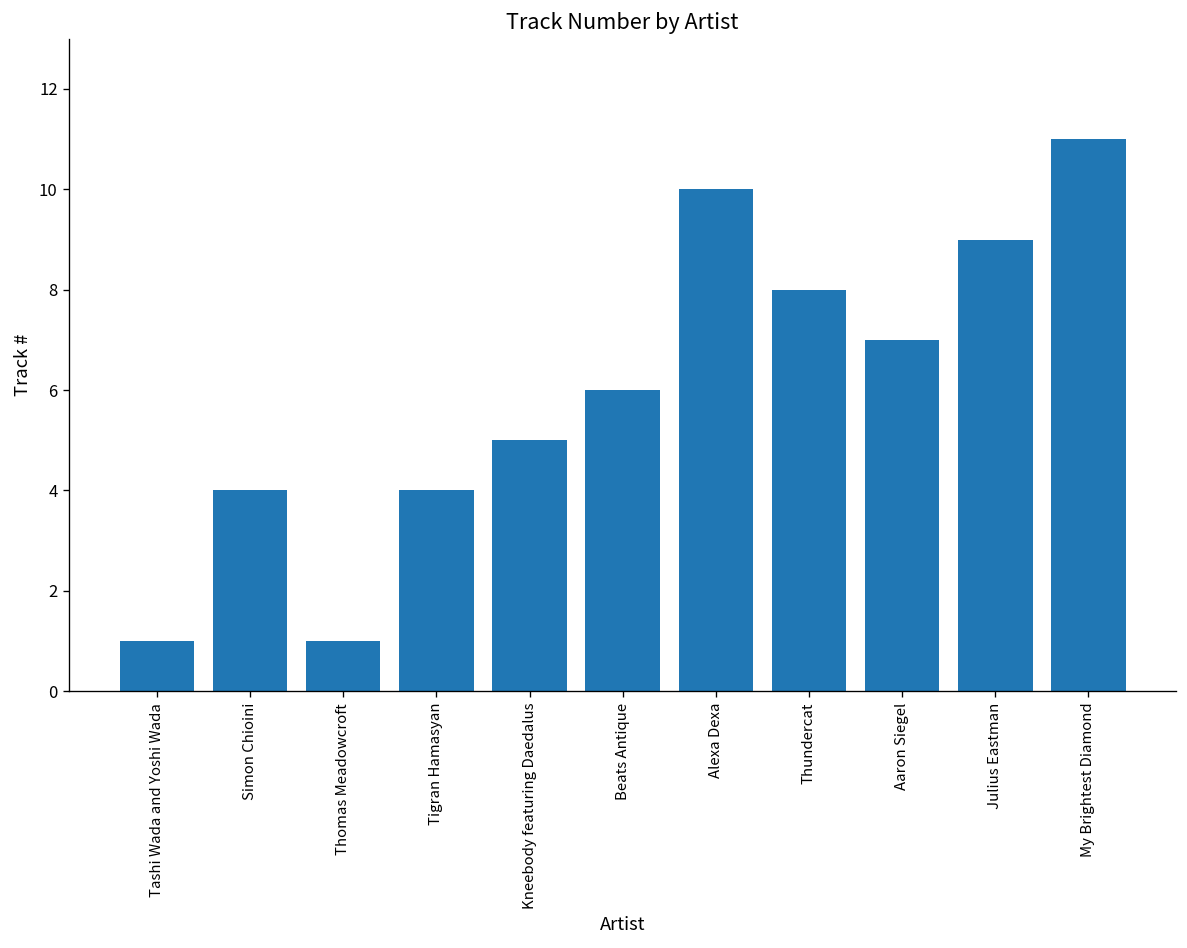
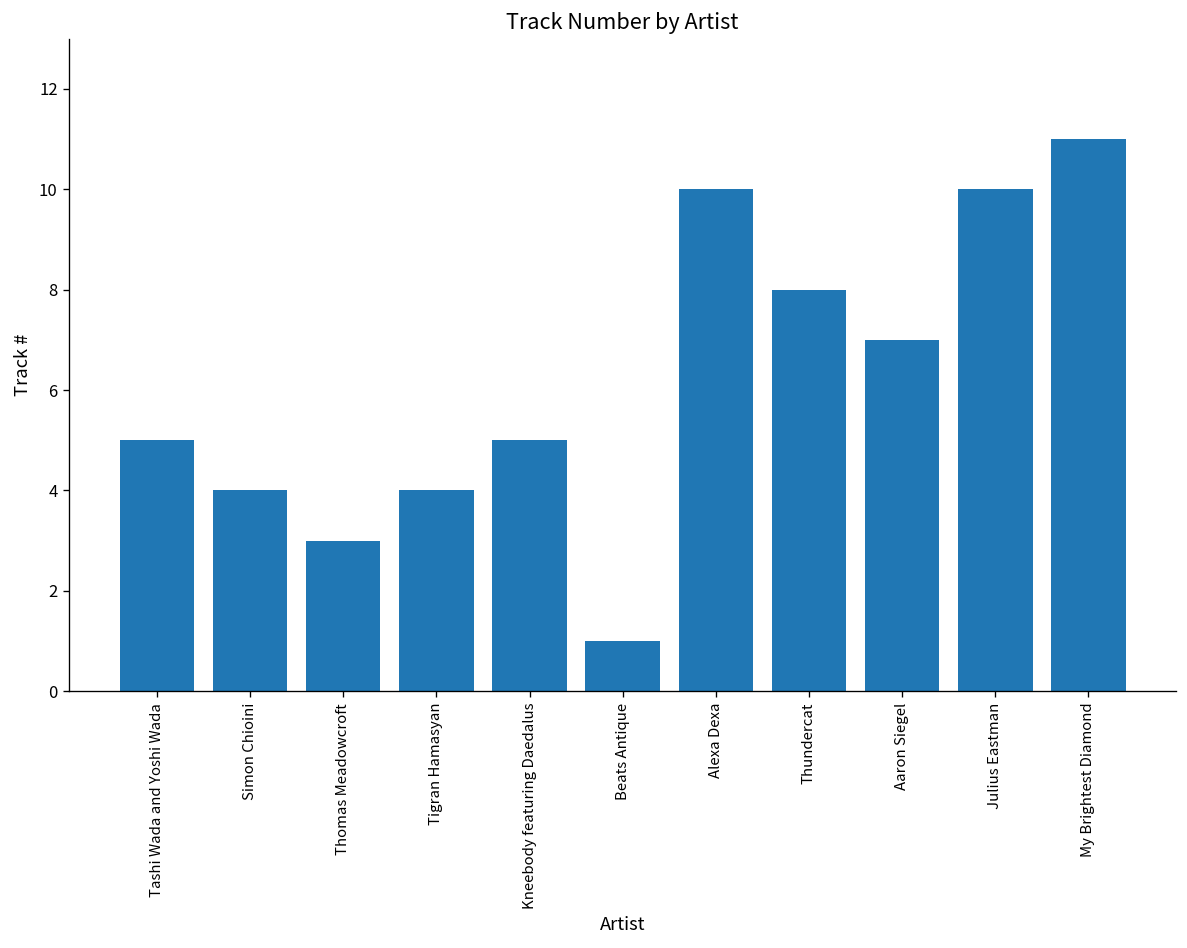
Tashi Wada and Yoshi Wada: 1 -> 5
Thomas Meadowcroft: 1 -> 3
Beats Antique: 6 -> 1
Julius Eastman: 9 -> 10
